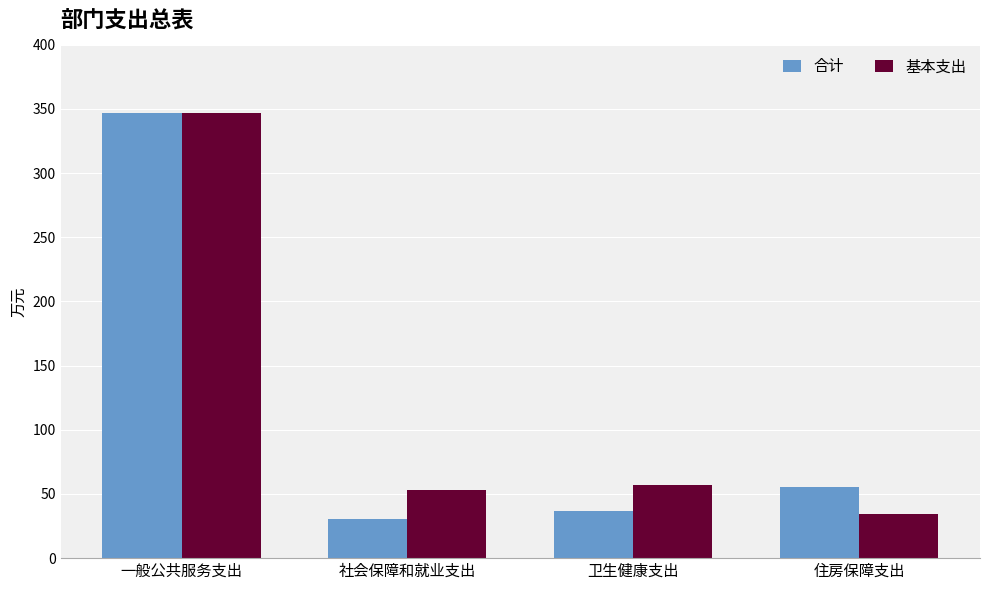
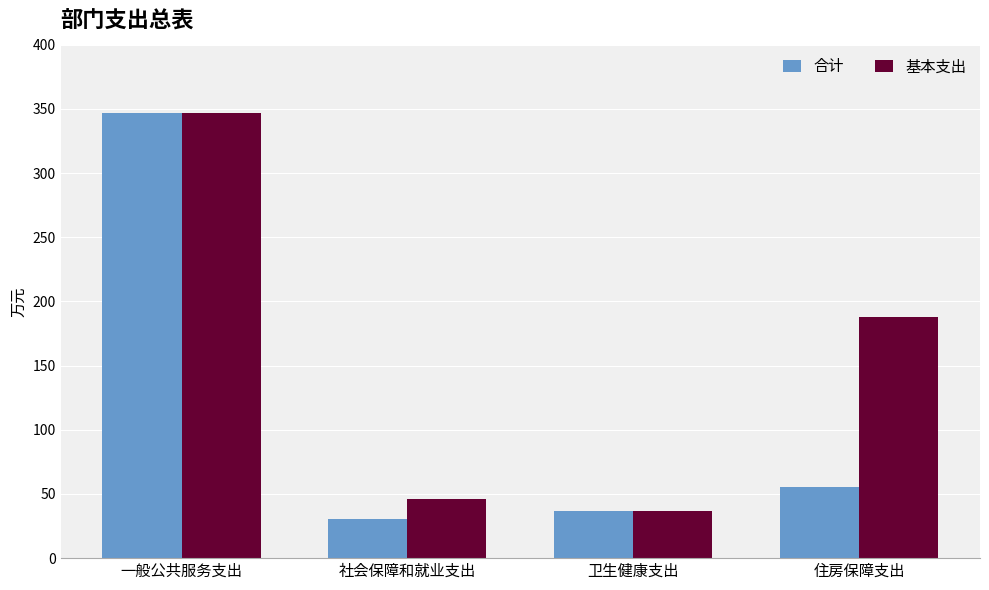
基本支出, 社会保障和就业支出: 53 -> 46
基本支出, 卫生健康支出: 57 -> 37
基本支出, 住房保障支出: 35 -> 188
